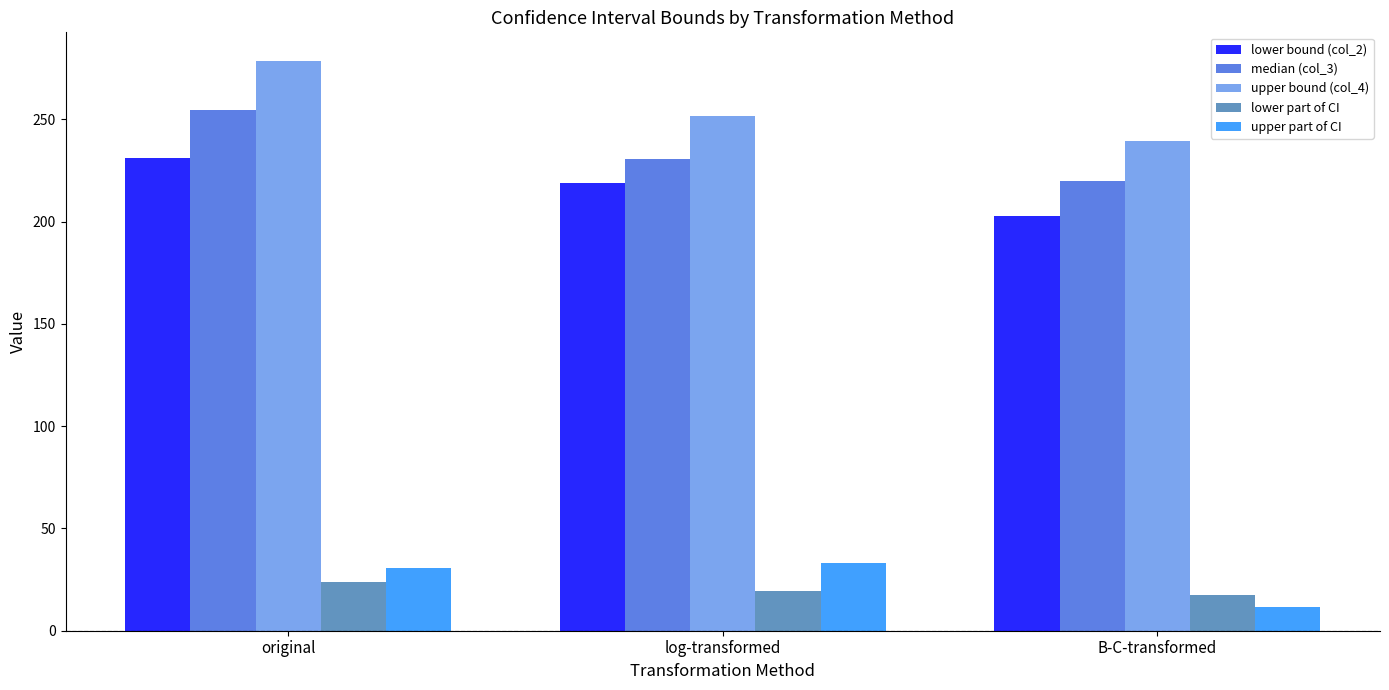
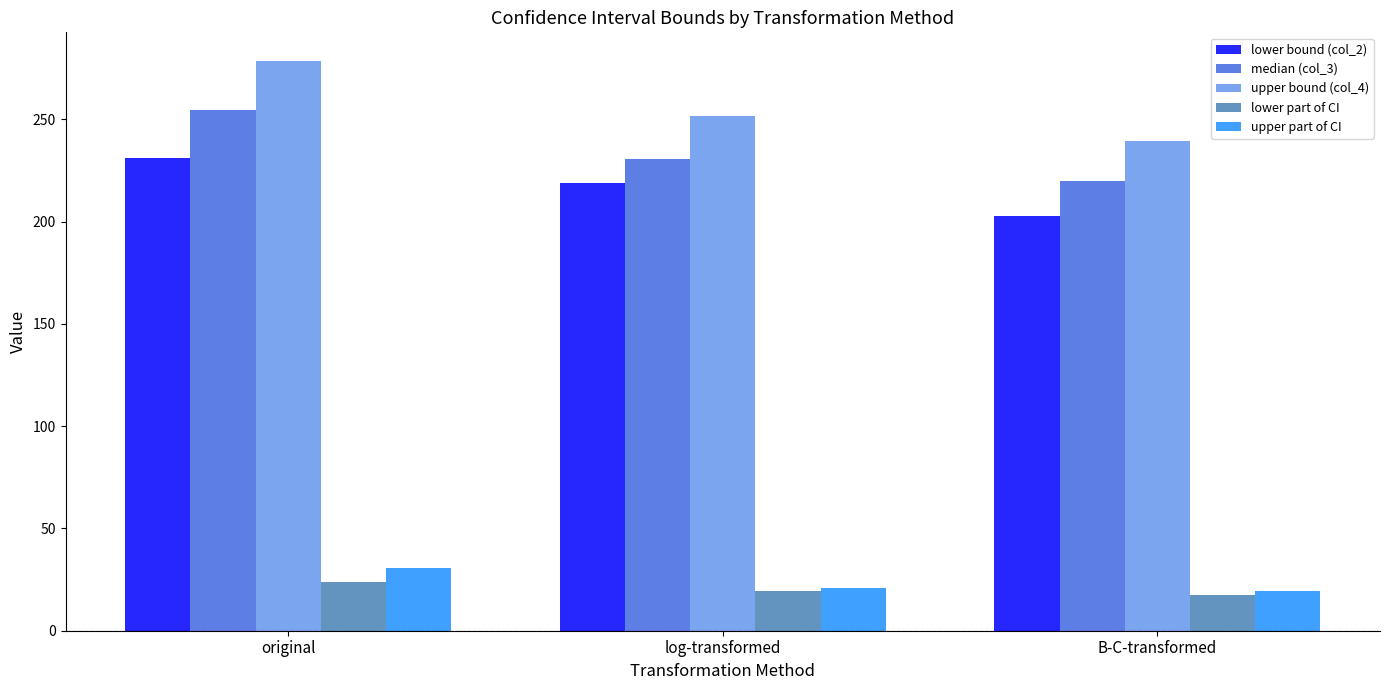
upper part of CI, log-transformed: 33 -> 21
upper part of CI, B-C-transformed: 12 -> 20
